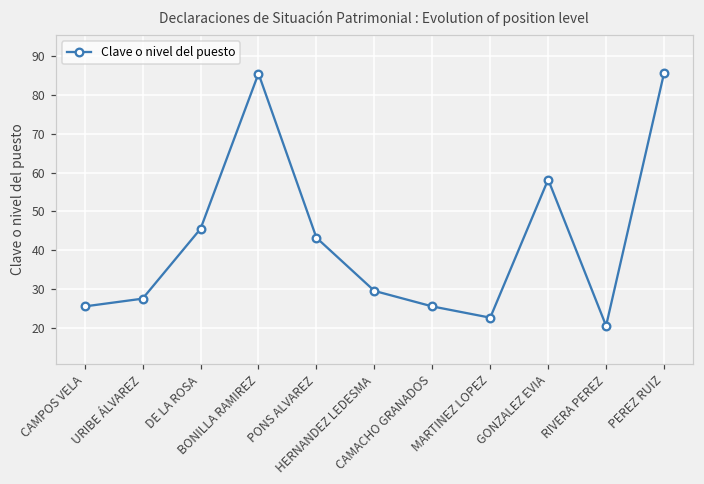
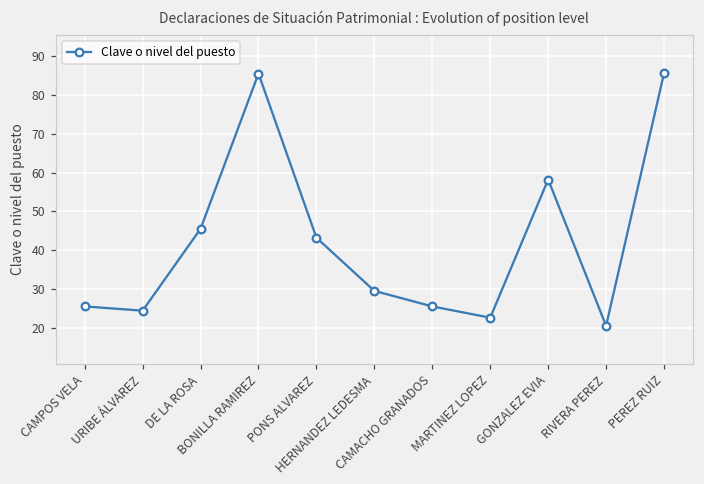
URIBE ÁLVAREZ: 28 -> 24
